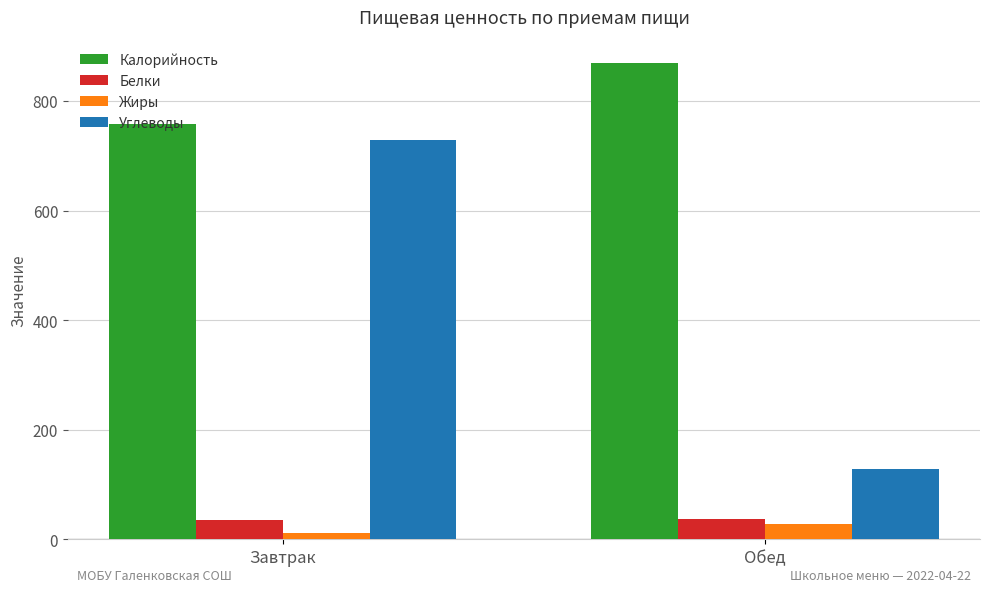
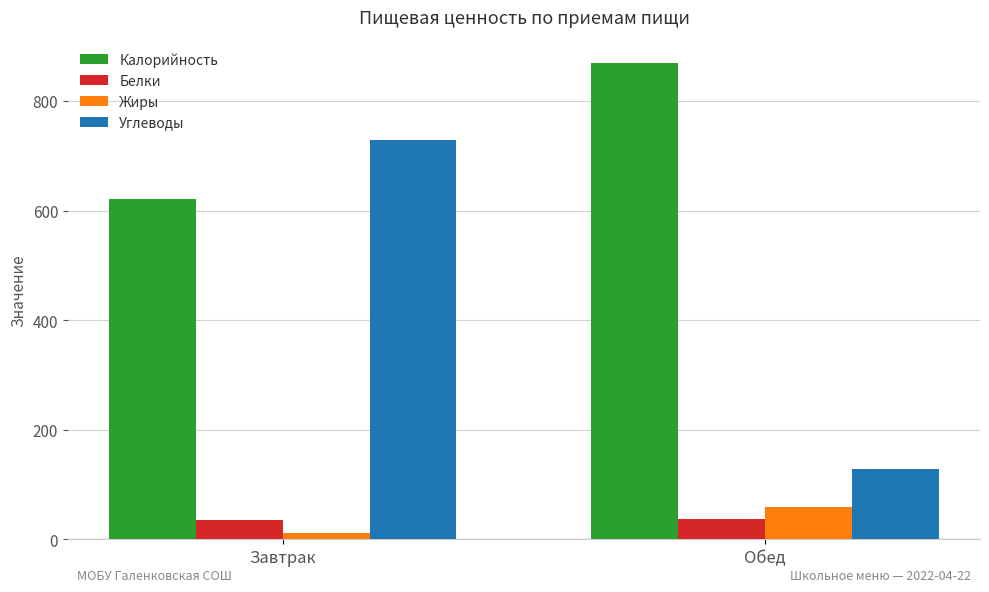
Калорийность, Завтрак: 760 -> 620
Жиры, Обед: 30 -> 60
